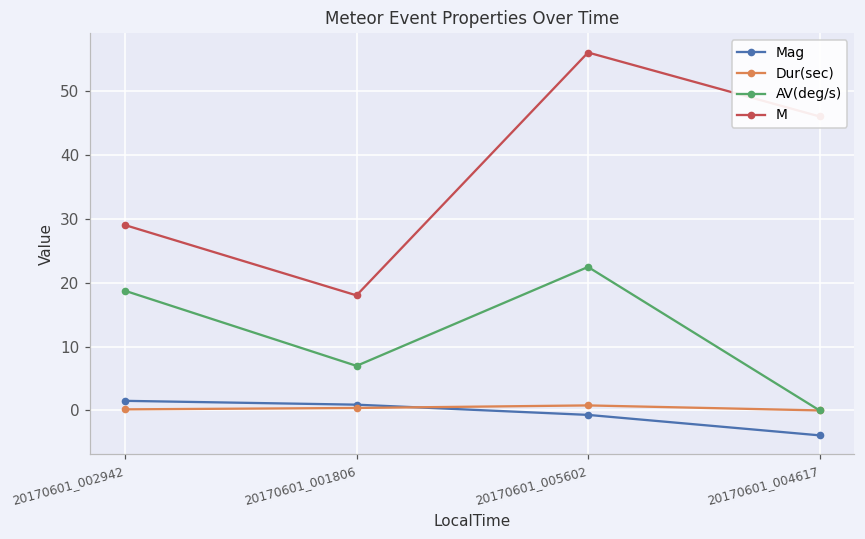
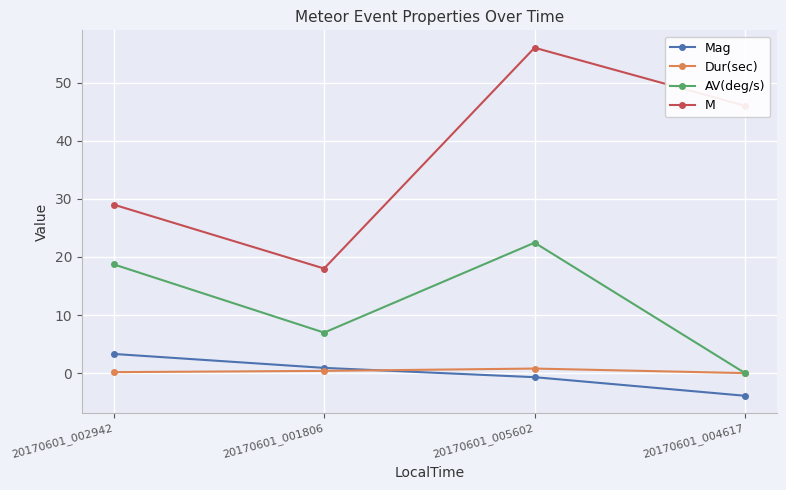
Mag, 20170601_002942: 2 -> 3
